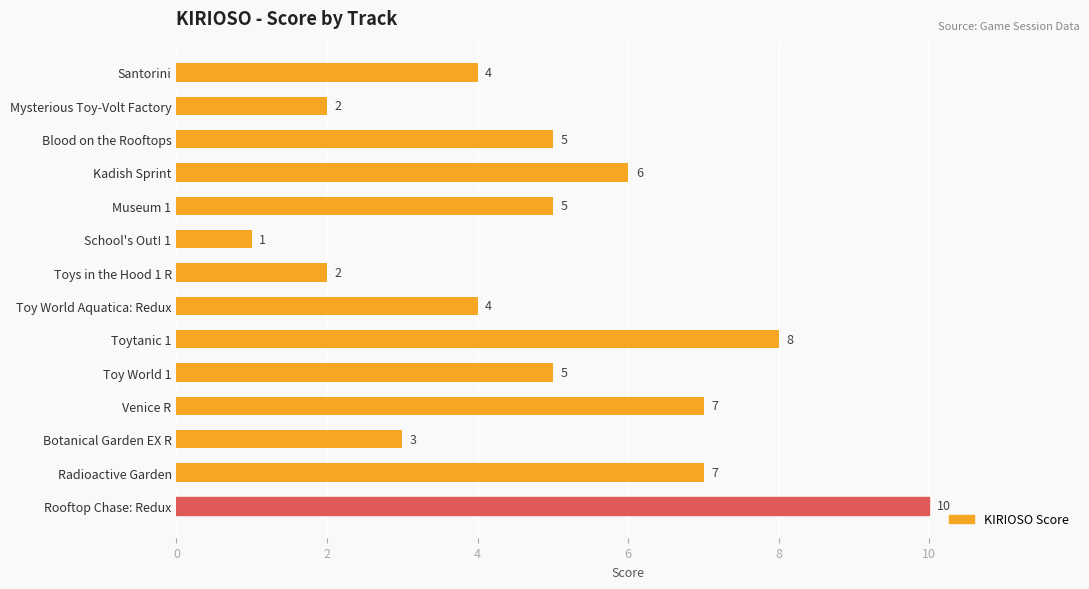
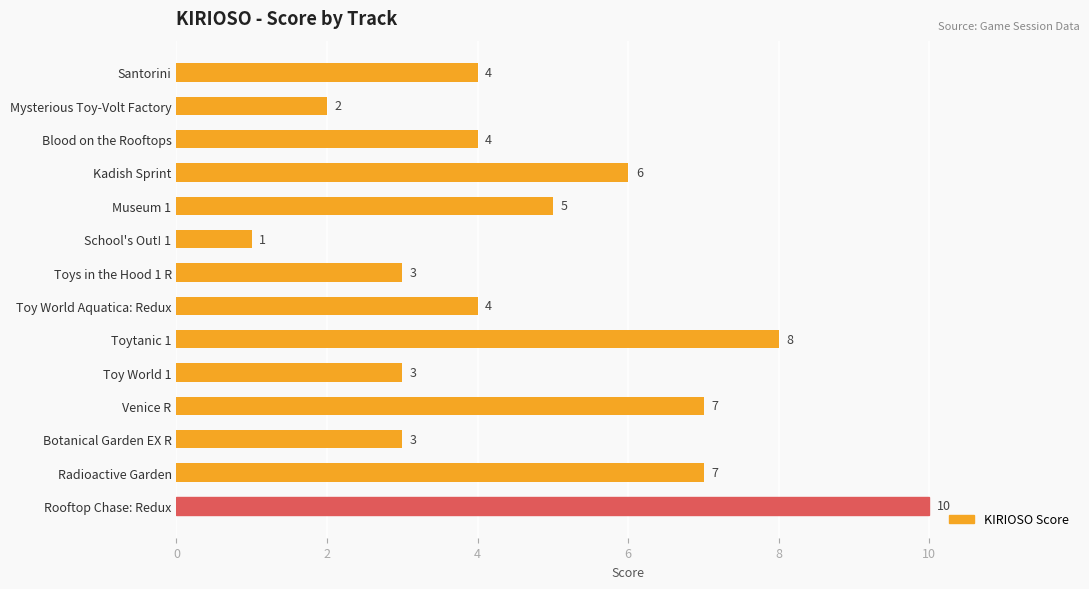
Blood on the Rooftops: 5 -> 4
Toys in the Hood 1 R: 2 -> 3
Toy World 1: 5 -> 3
